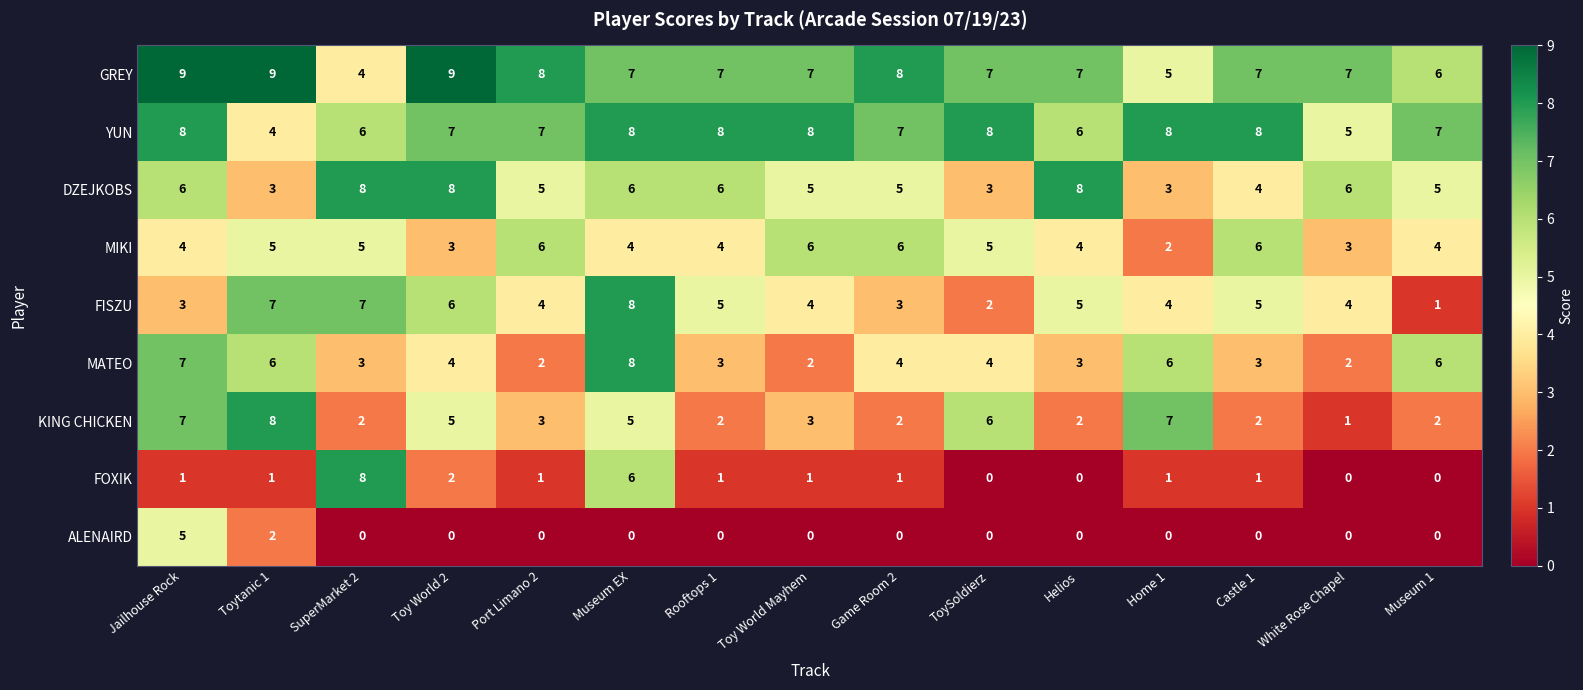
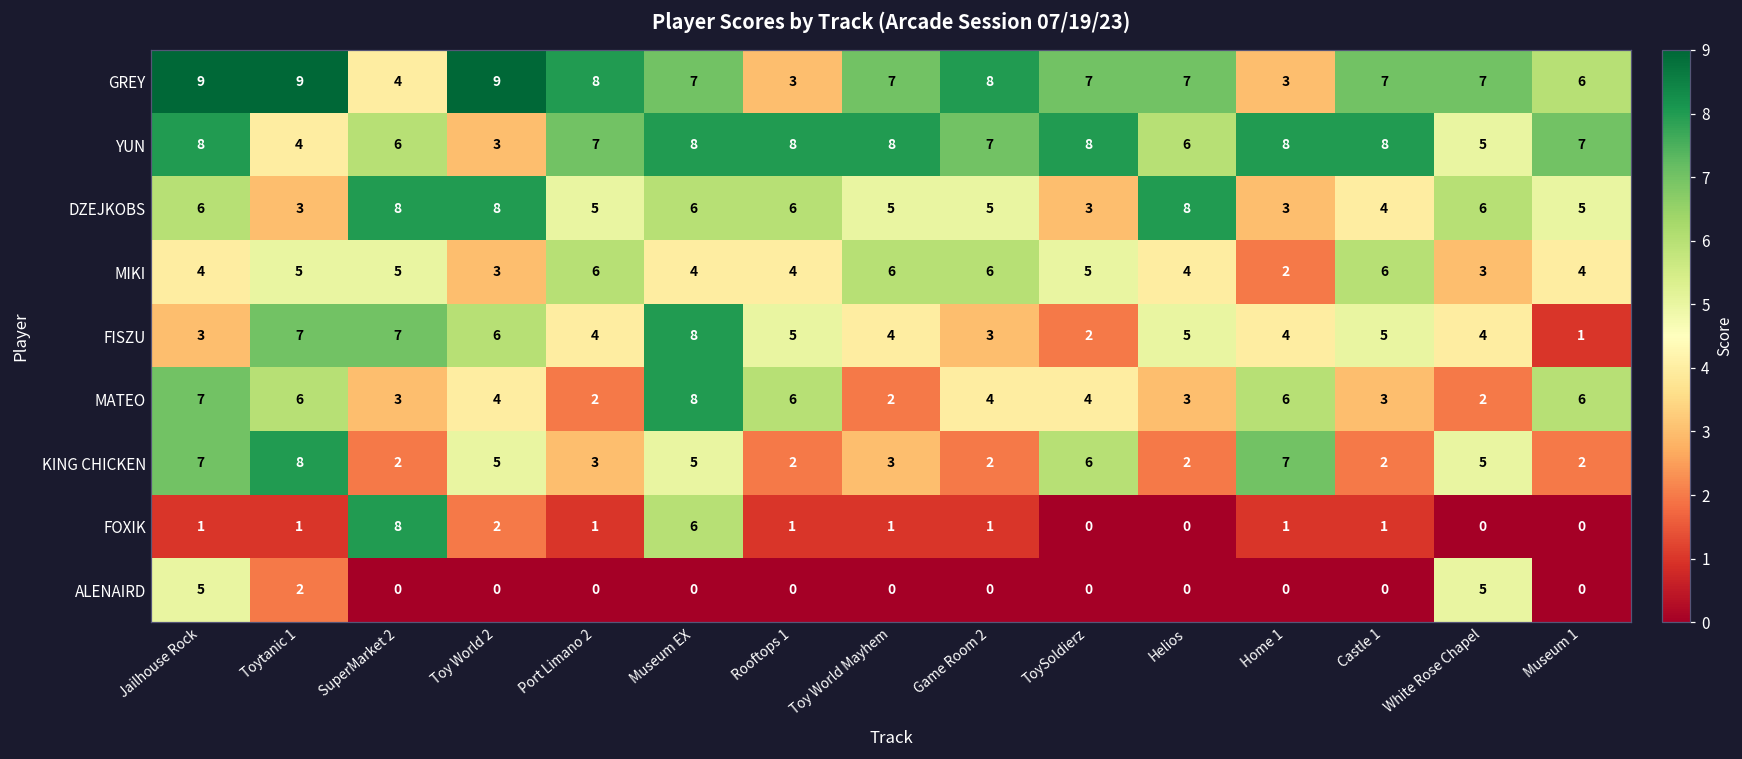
GREY, Rooftops 1: 7 -> 3
GREY, Home 1: 5 -> 3
YUN, Toy World 2: 7 -> 3
MATEO, Rooftops 1: 3 -> 6
KING CHICKEN, White Rose Chapel: 1 -> 5
ALENAIRD, White Rose Chapel: 0 -> 5
